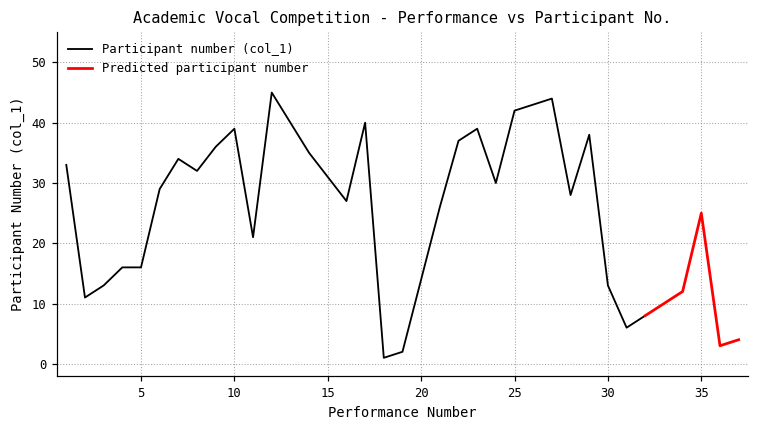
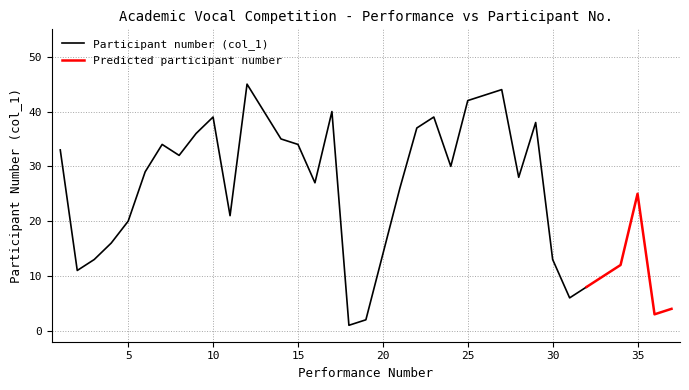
Participant number (col_1), 5: 16 -> 20
Participant number (col_1), 15: 31 -> 34
